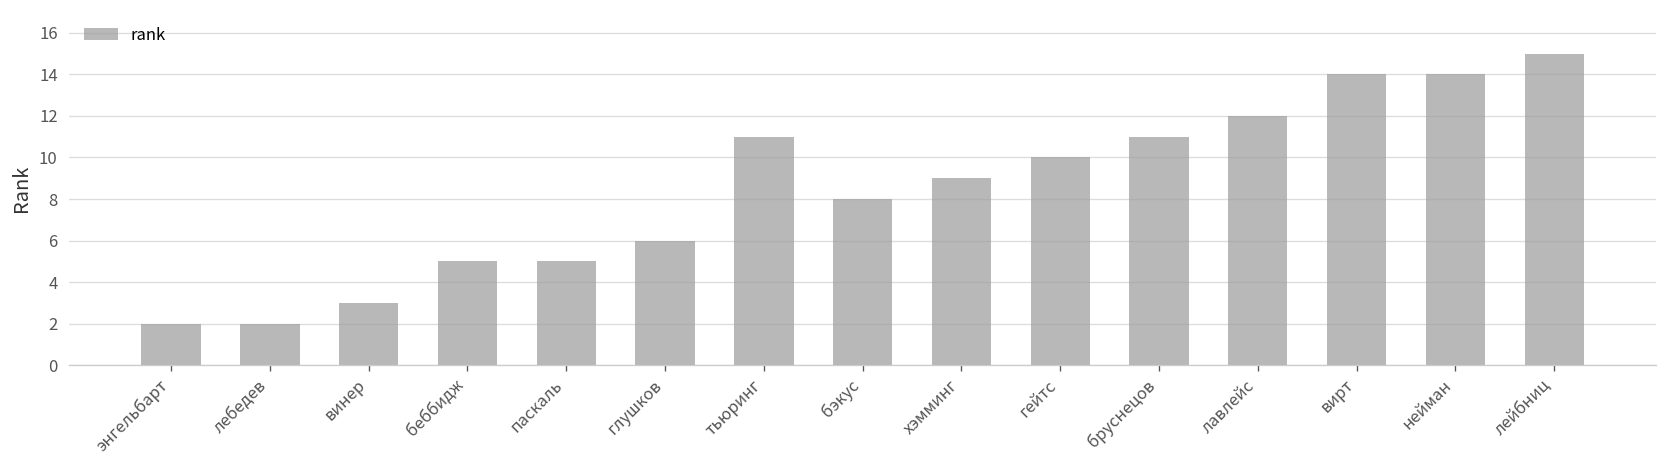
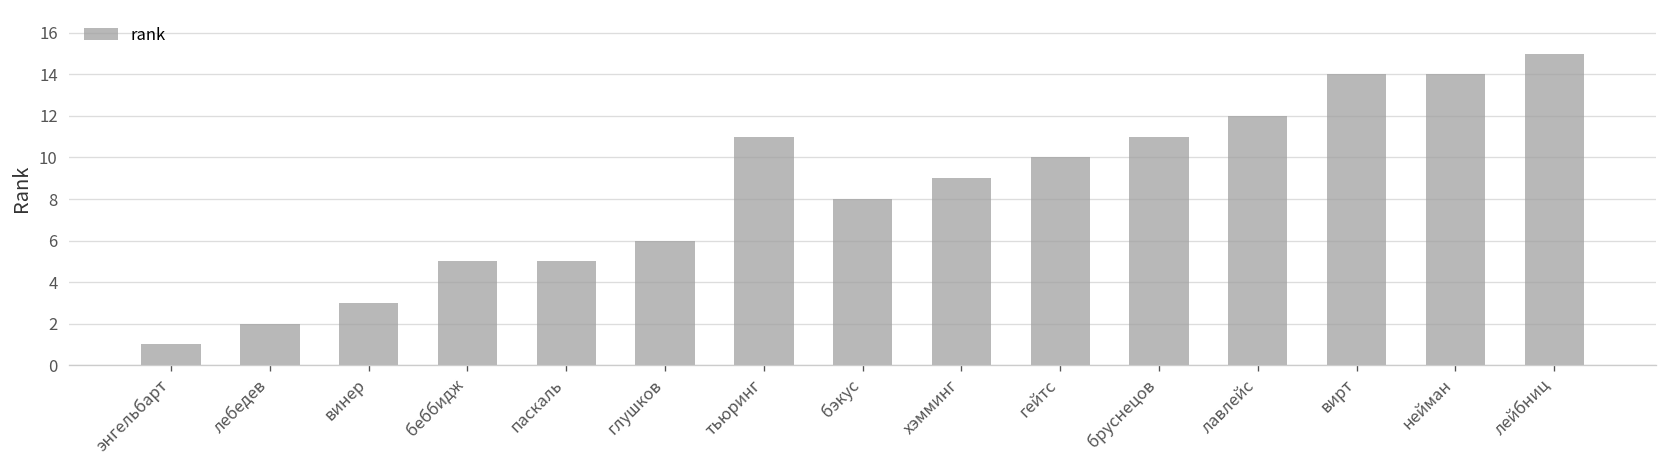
энгельбарт: 2 -> 1
